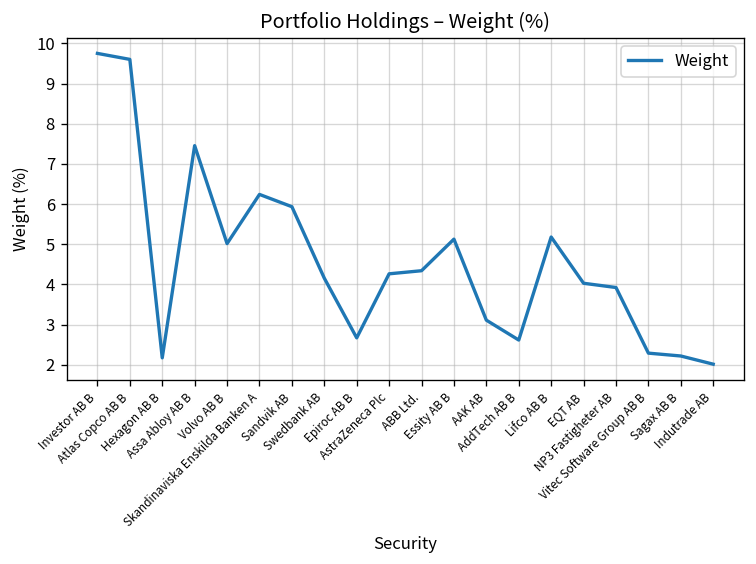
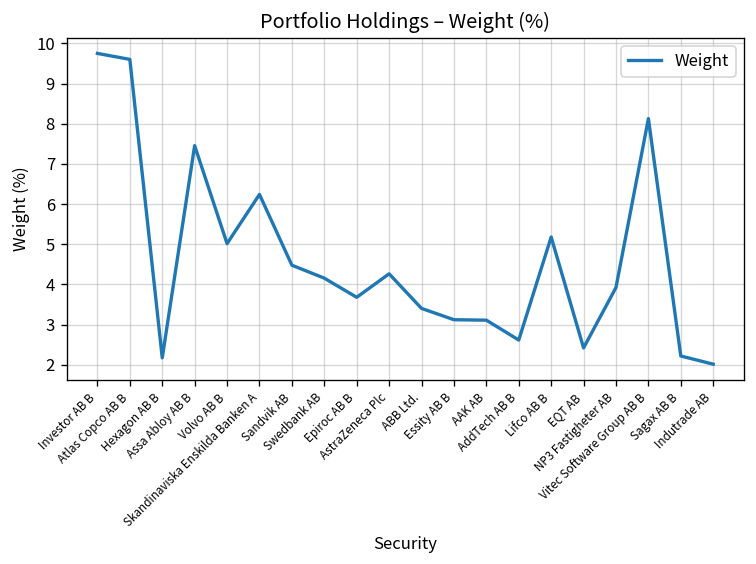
Sandvik AB: 5.9 -> 4.5
Epiroc AB B: 2.7 -> 3.7
ABB Ltd.: 4.3 -> 3.4
Essity AB B: 5.1 -> 3.1
EQT AB: 4.0 -> 2.4
Vitec Software Group AB B: 2.3 -> 8.1
